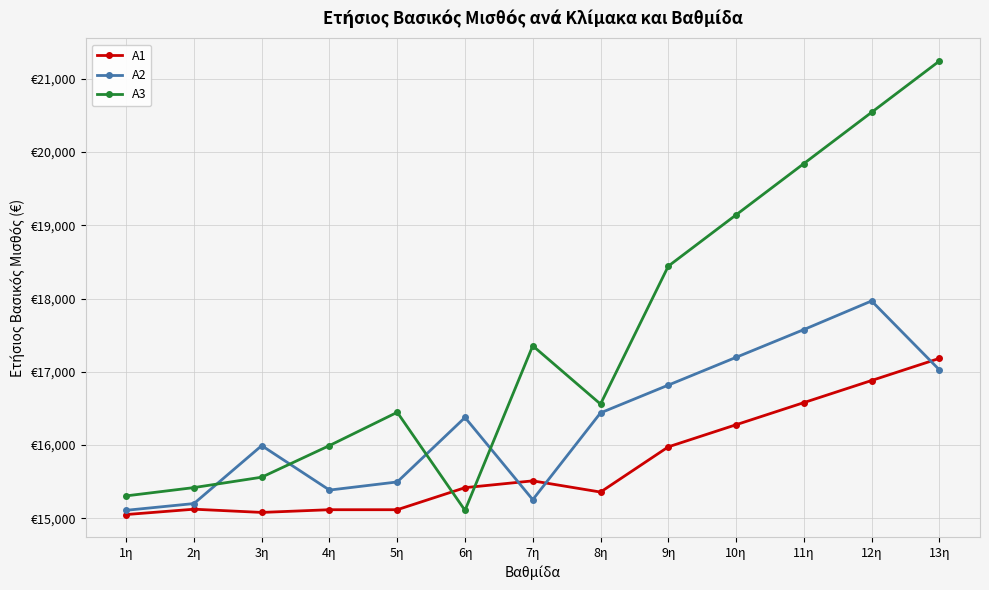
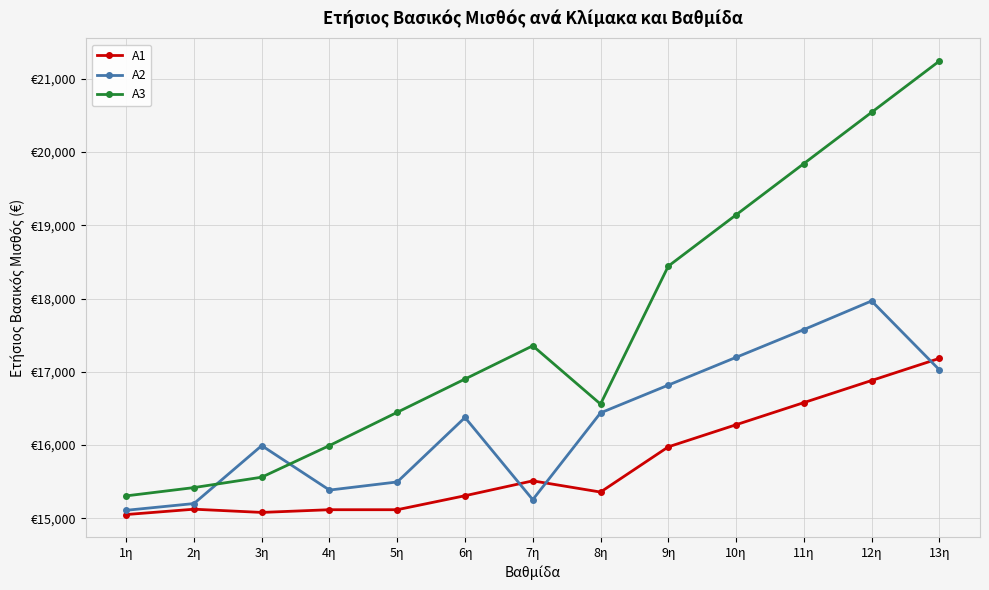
A1, 6η: €15,400 -> €15,300
A3, 6η: €15,100 -> €16,900
